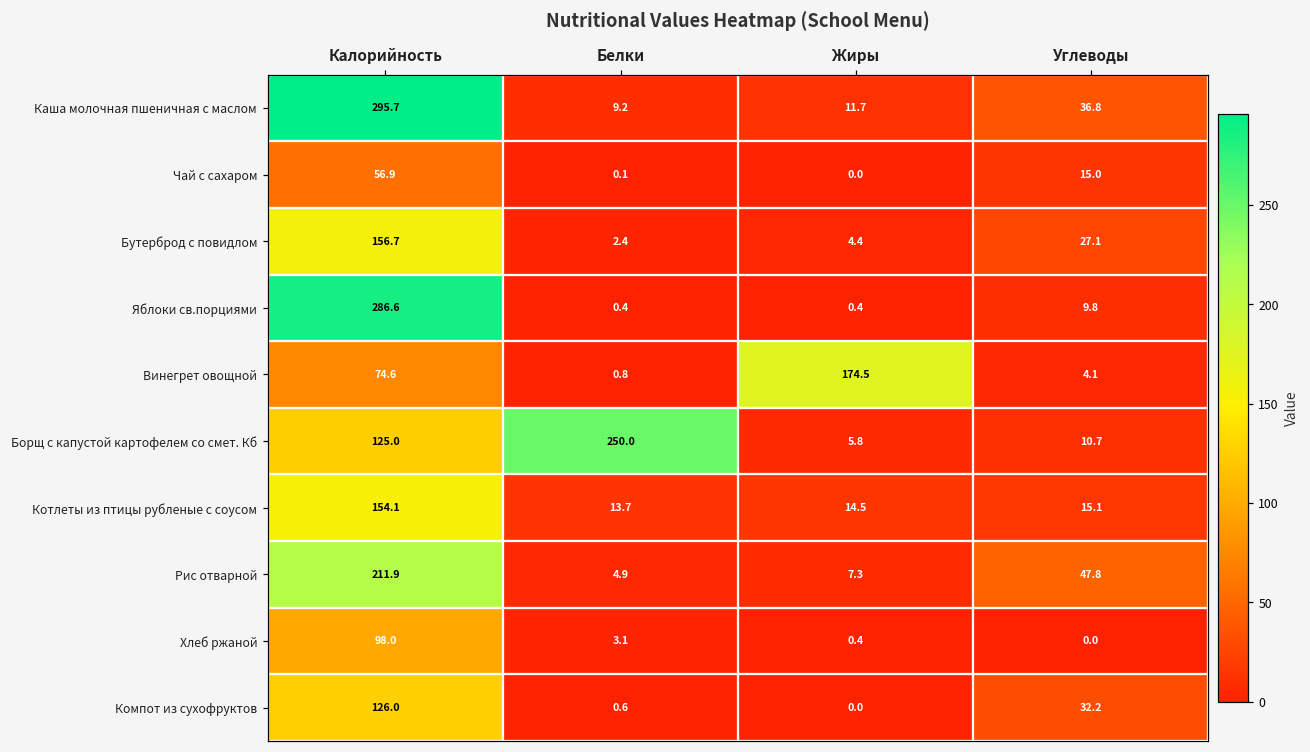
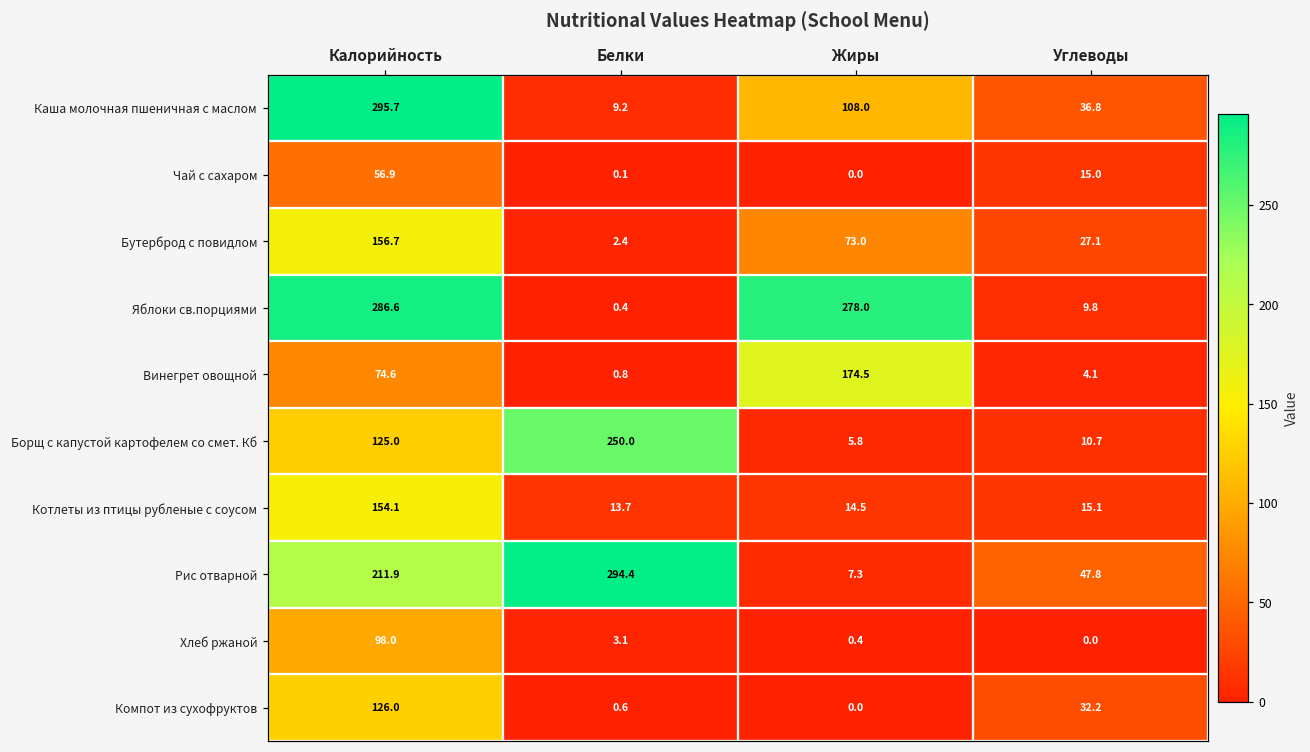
Каша молочная пшеничная с маслом, Жиры: 11.7 -> 108.0
Бутерброд с повидлом, Жиры: 4.4 -> 73.0
Яблоки св.порциями, Жиры: 0.4 -> 278.0
Рис отварной, Белки: 4.9 -> 294.4
